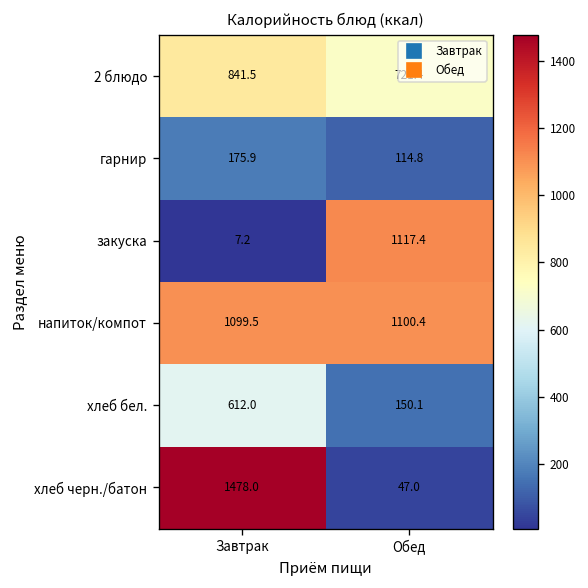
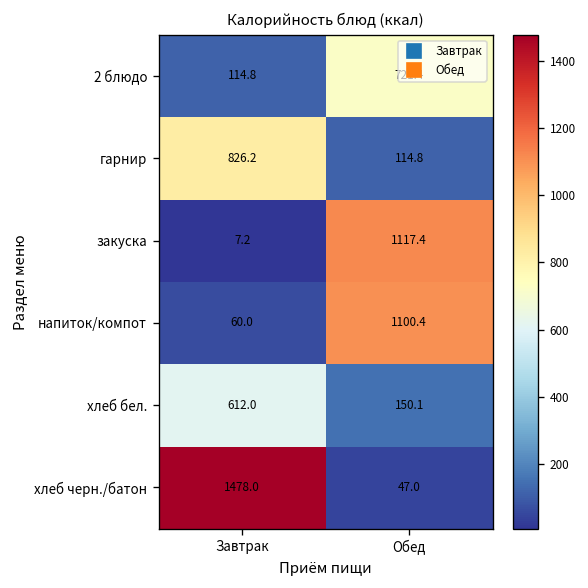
2 блюдо, Завтрак: 841.5 -> 114.8
гарнир, Завтрак: 175.9 -> 826.2
напиток/компот, Завтрак: 1099.5 -> 60.0
